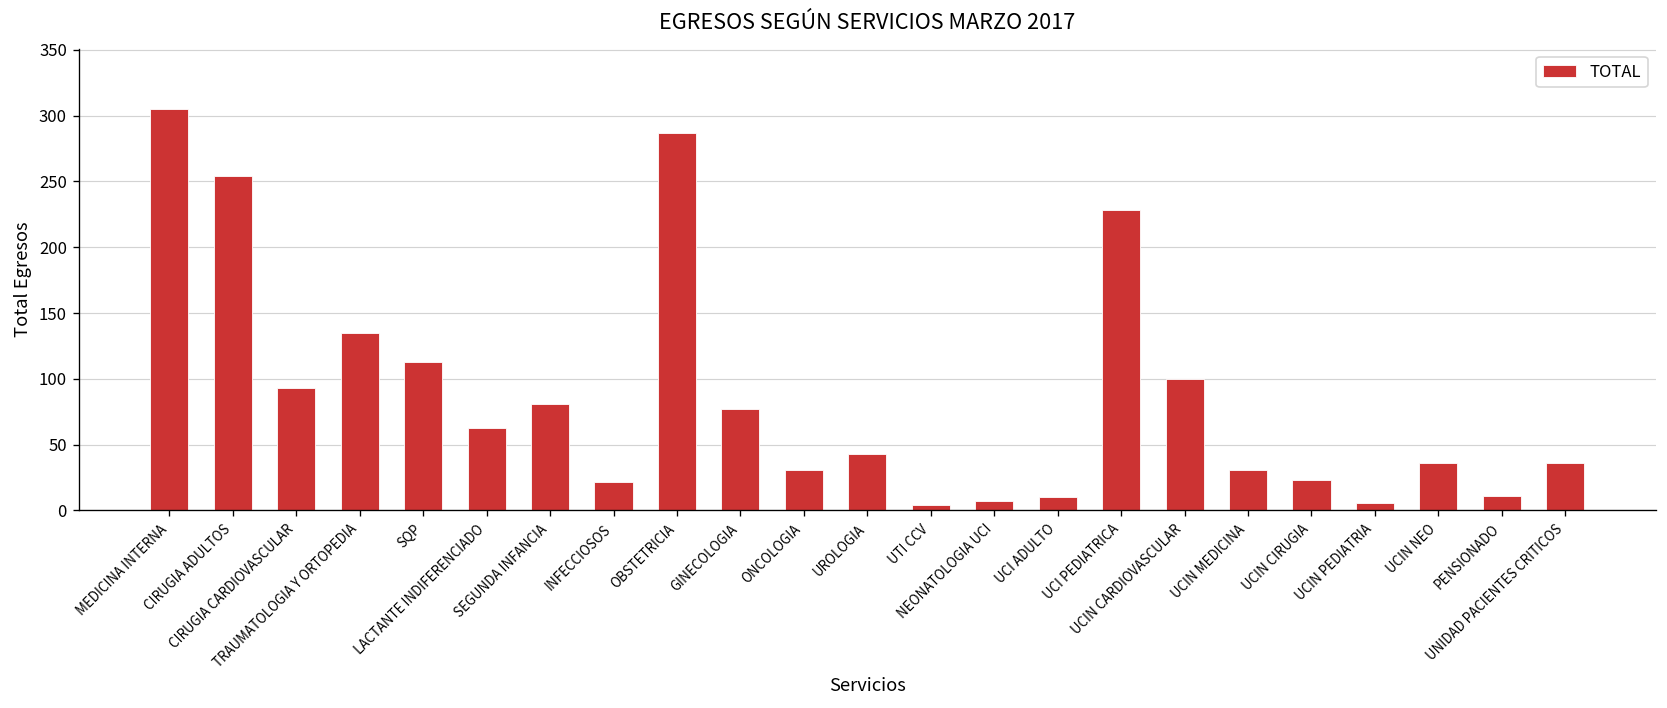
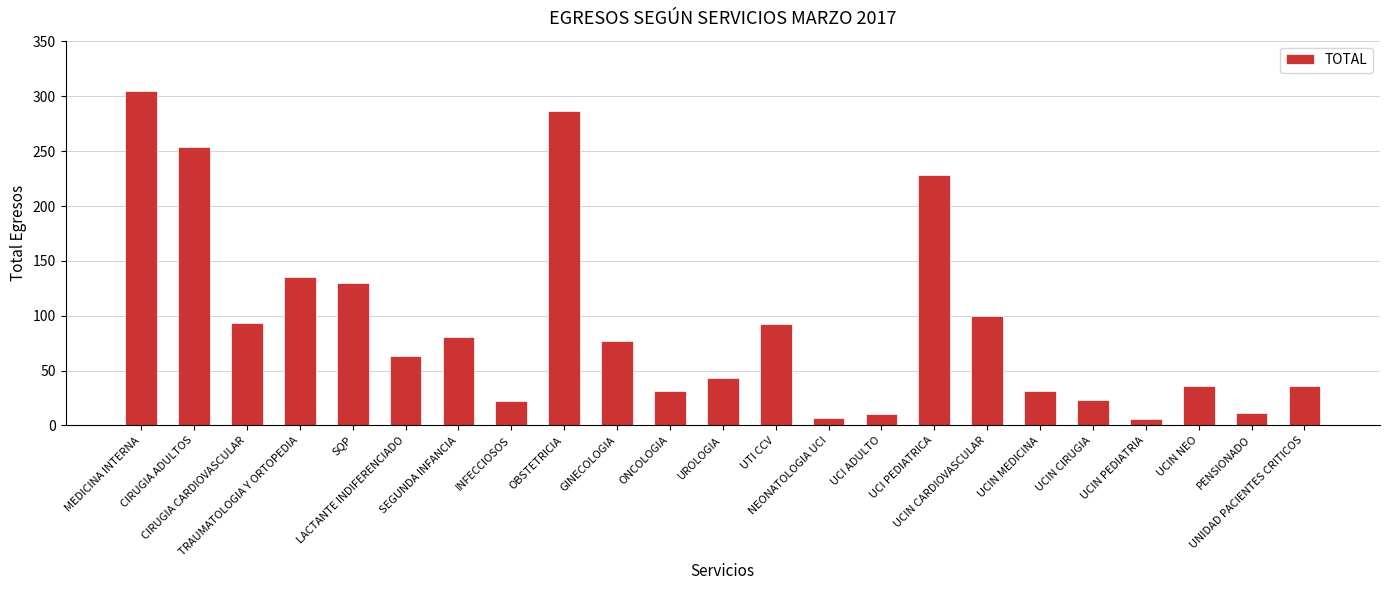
SQP: 113 -> 130
UTI CCV: 4 -> 92
